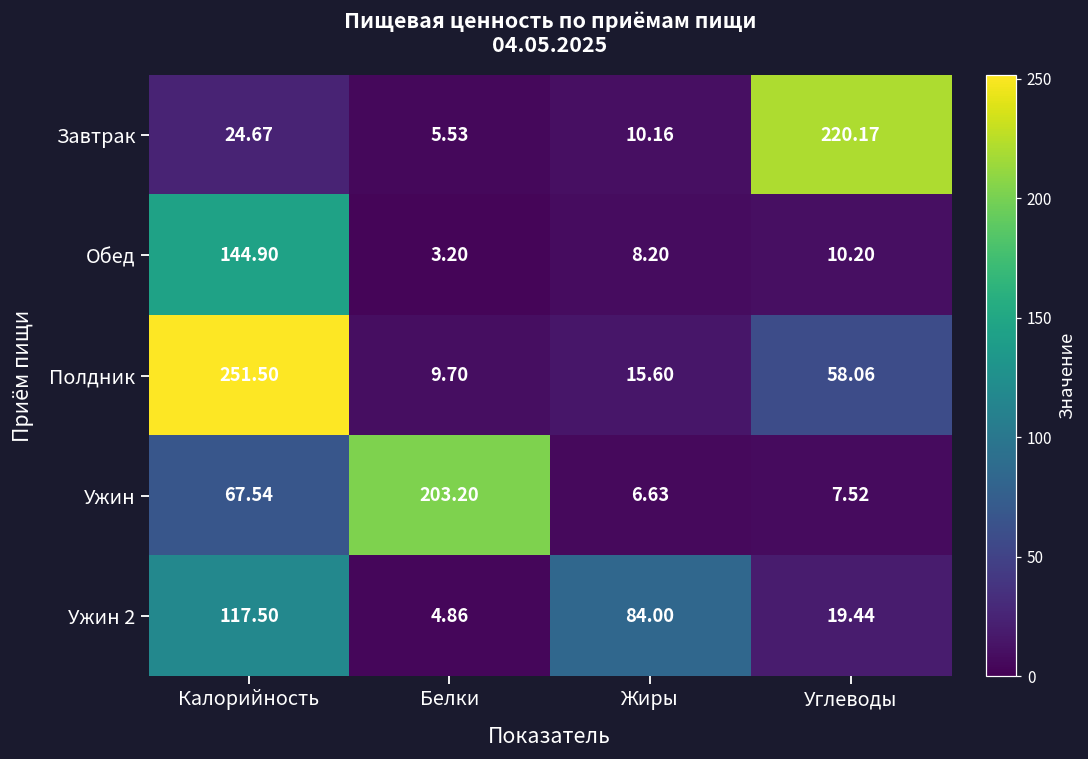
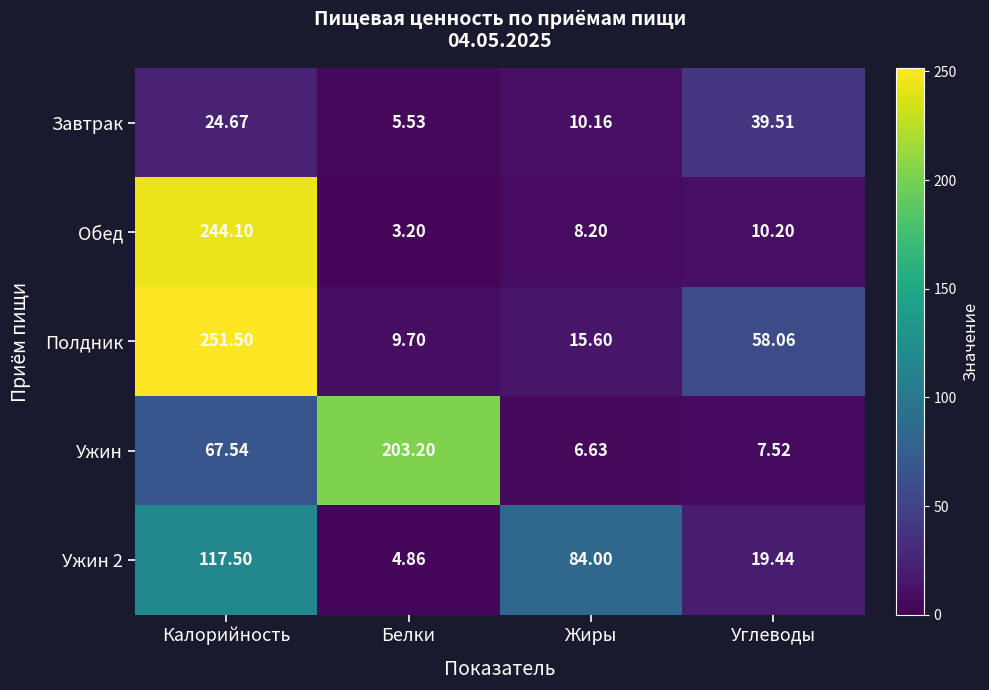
Завтрак, Углеводы: 220.17 -> 39.51
Обед, Калорийность: 144.90 -> 244.10
